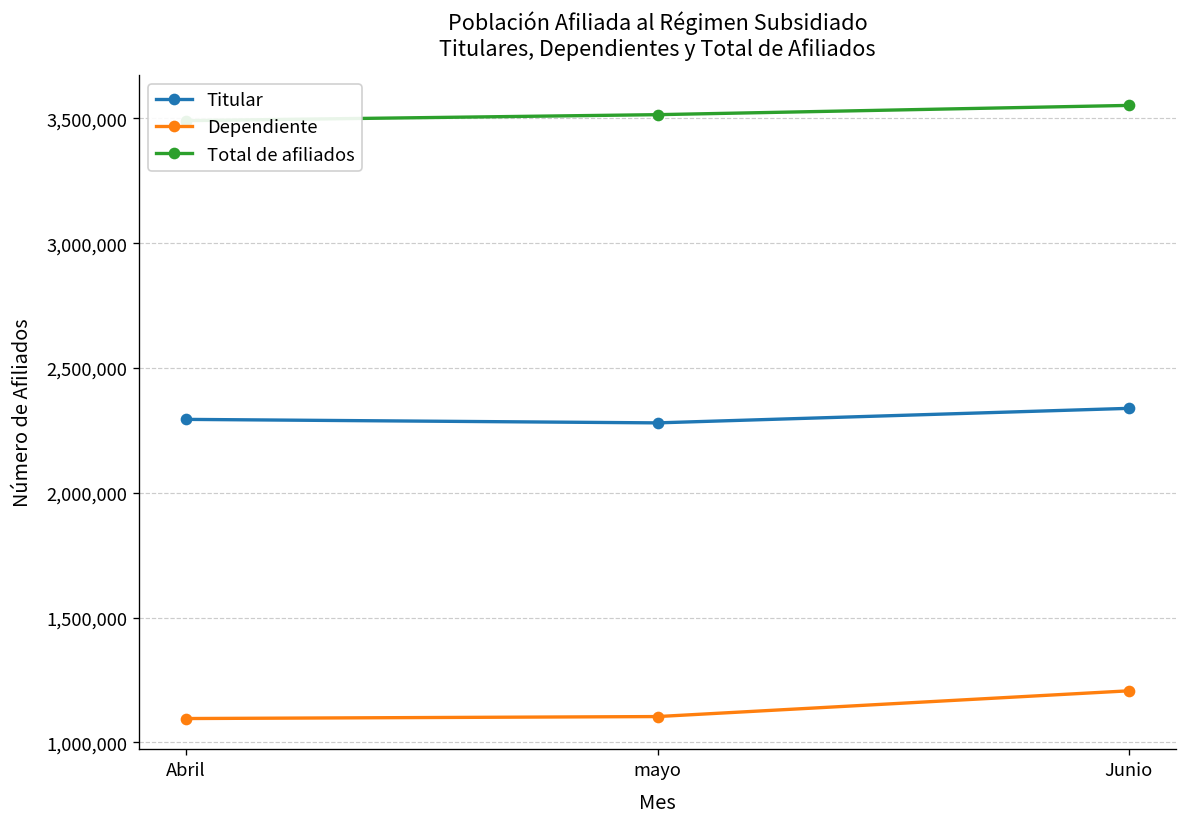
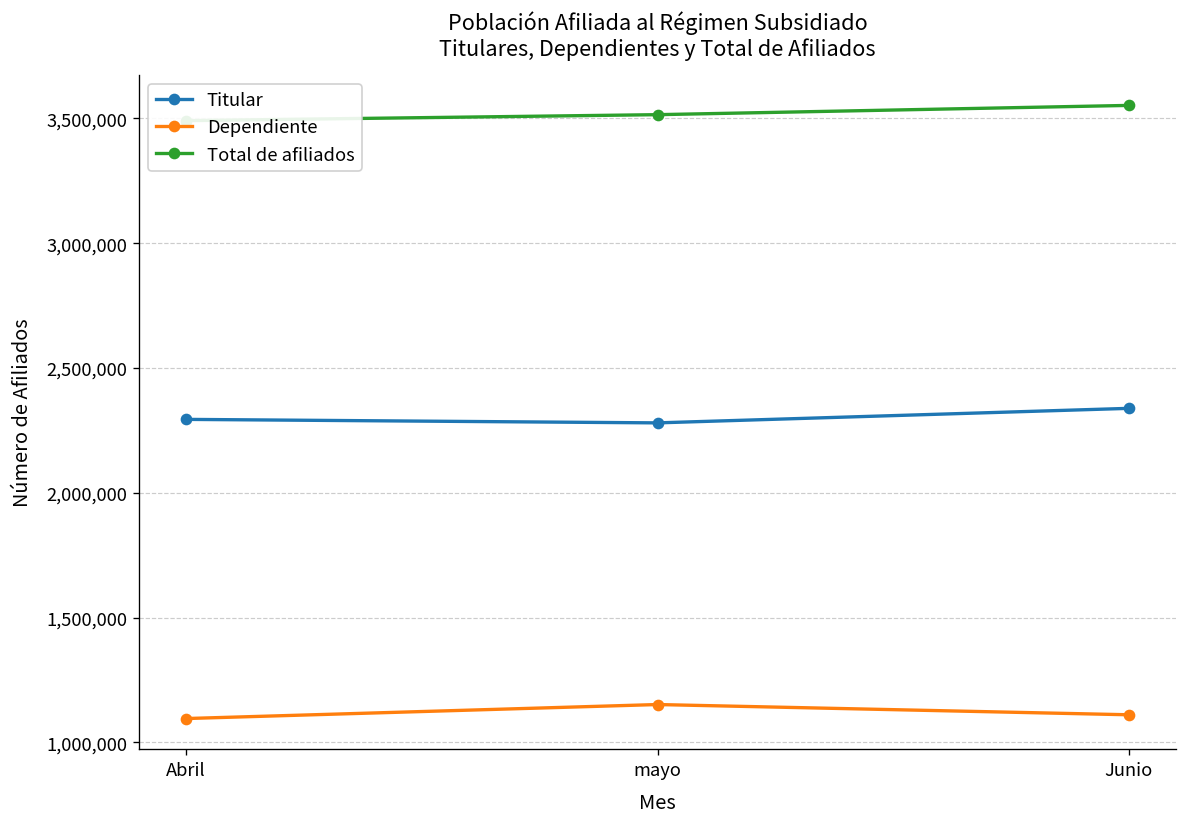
Dependiente, mayo: 1,100,000 -> 1,150,000
Dependiente, Junio: 1,210,000 -> 1,110,000
